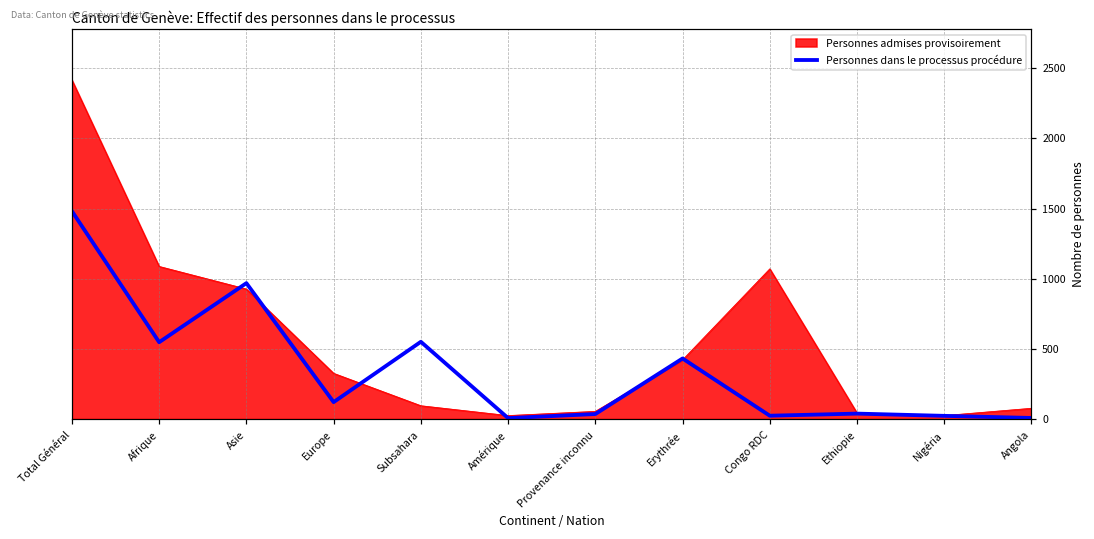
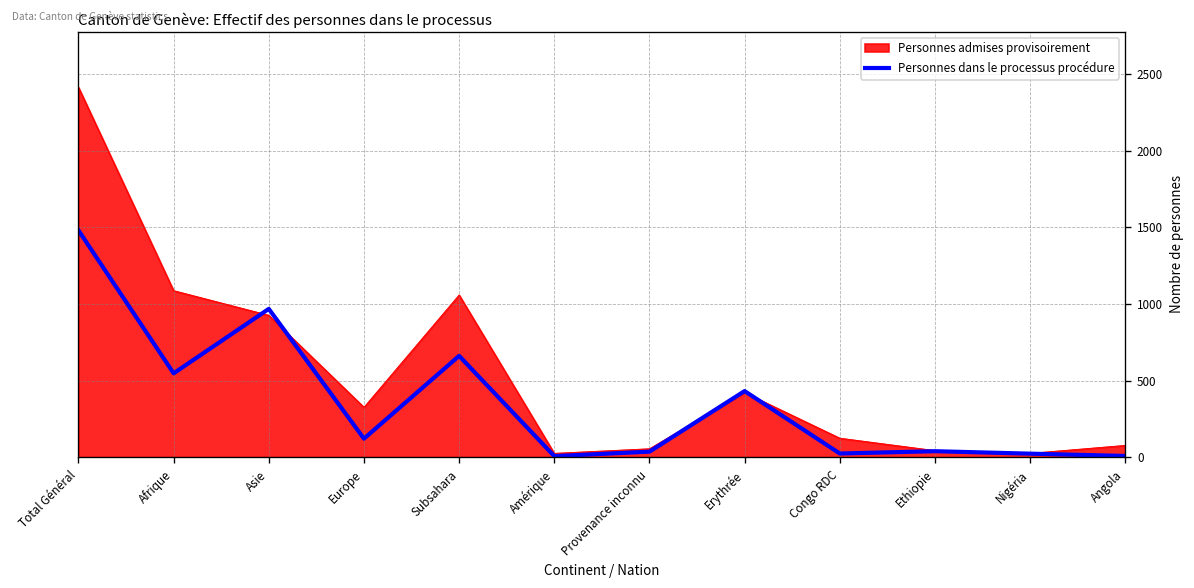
Personnes admises provisoirement, Subsahara: 90 -> 1060
Personnes dans le processus procédure, Subsahara: 550 -> 660
Personnes admises provisoirement, Congo RDC: 1070 -> 120
